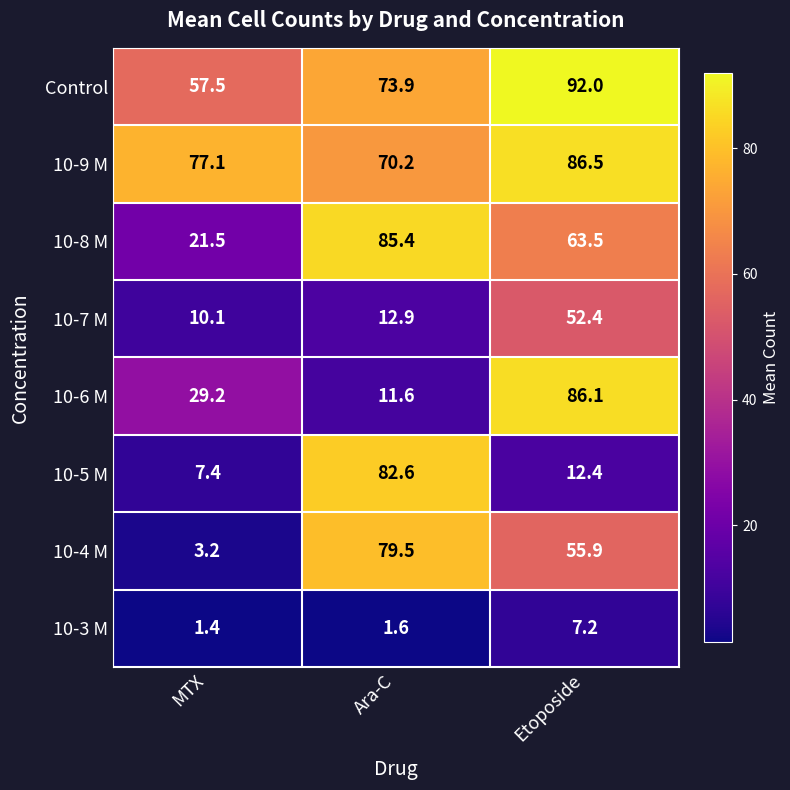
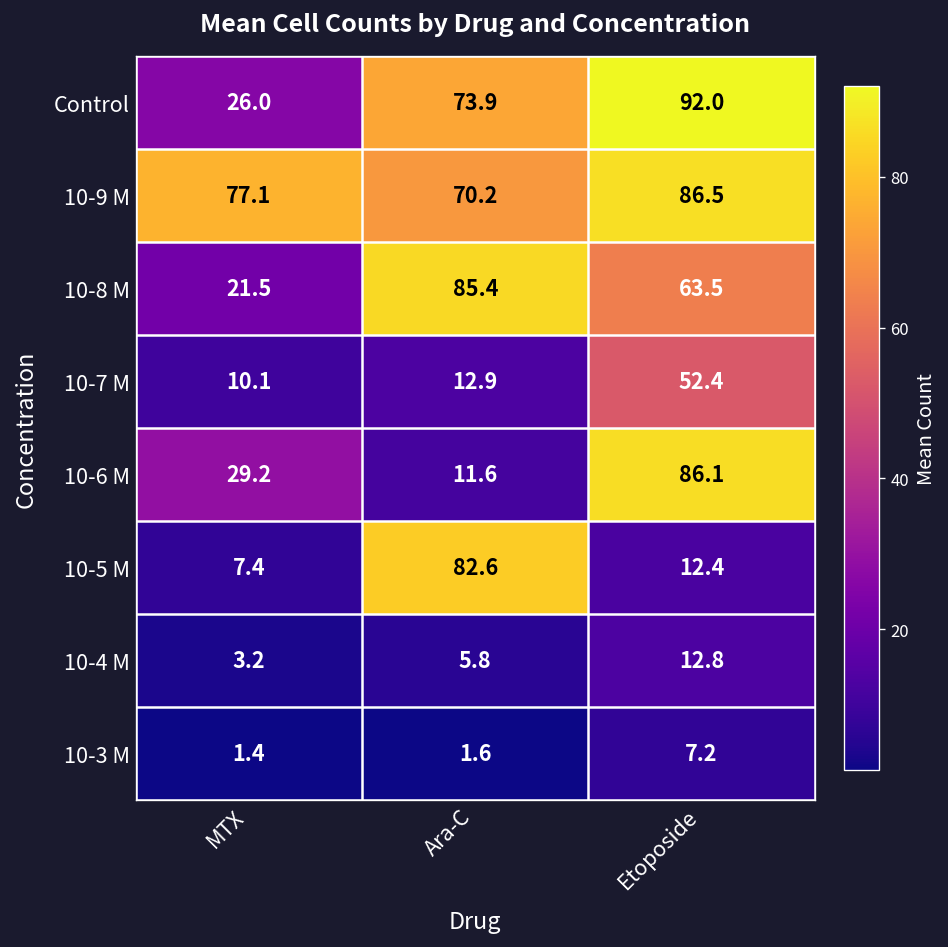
Control, MTX: 57.5 -> 26.0
10-4 M, Ara-C: 79.5 -> 5.8
10-4 M, Etoposide: 55.9 -> 12.8
